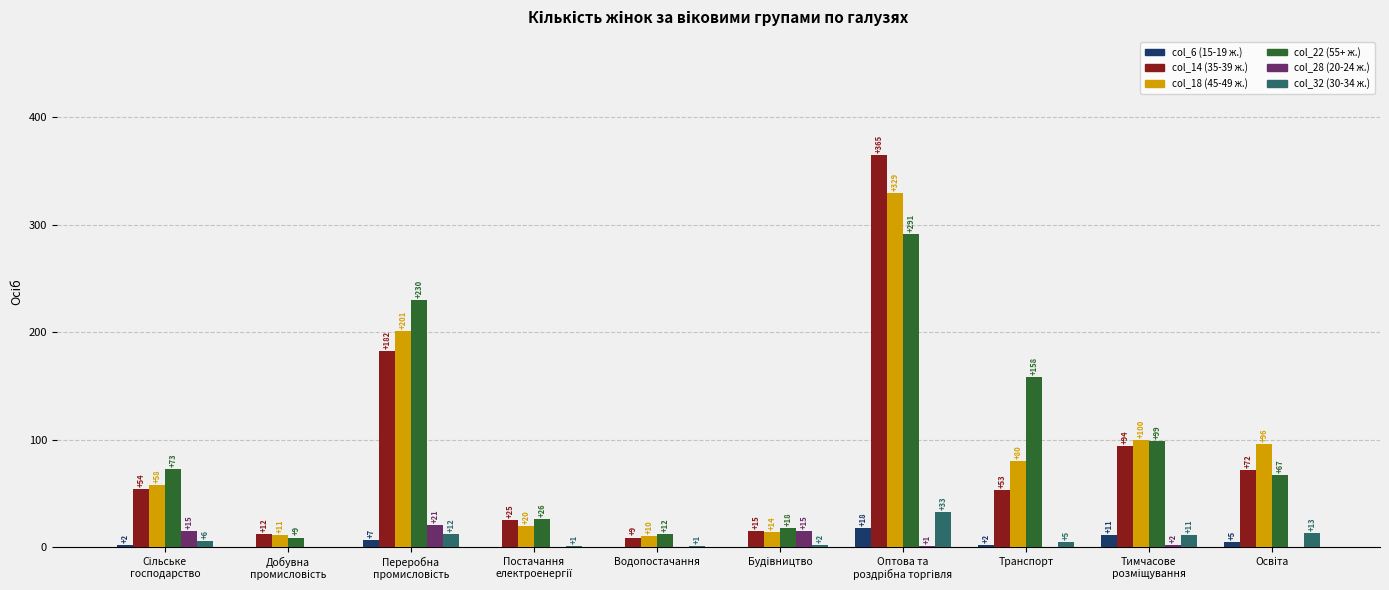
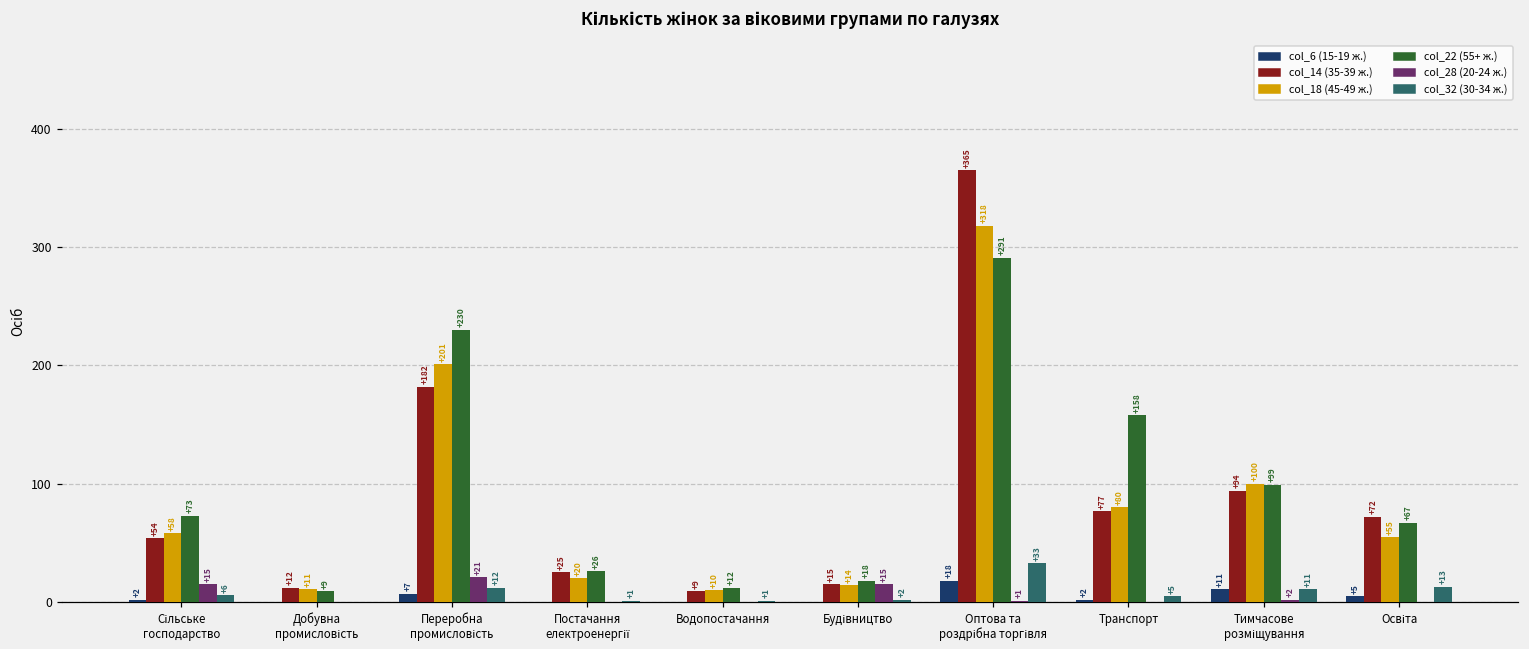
col_18 (45-49 ж.), Оптова та роздрібна торгівля: +329 -> +318
col_14 (35-39 ж.), Транспорт: +53 -> +77
col_18 (45-49 ж.), Освіта: +96 -> +55
